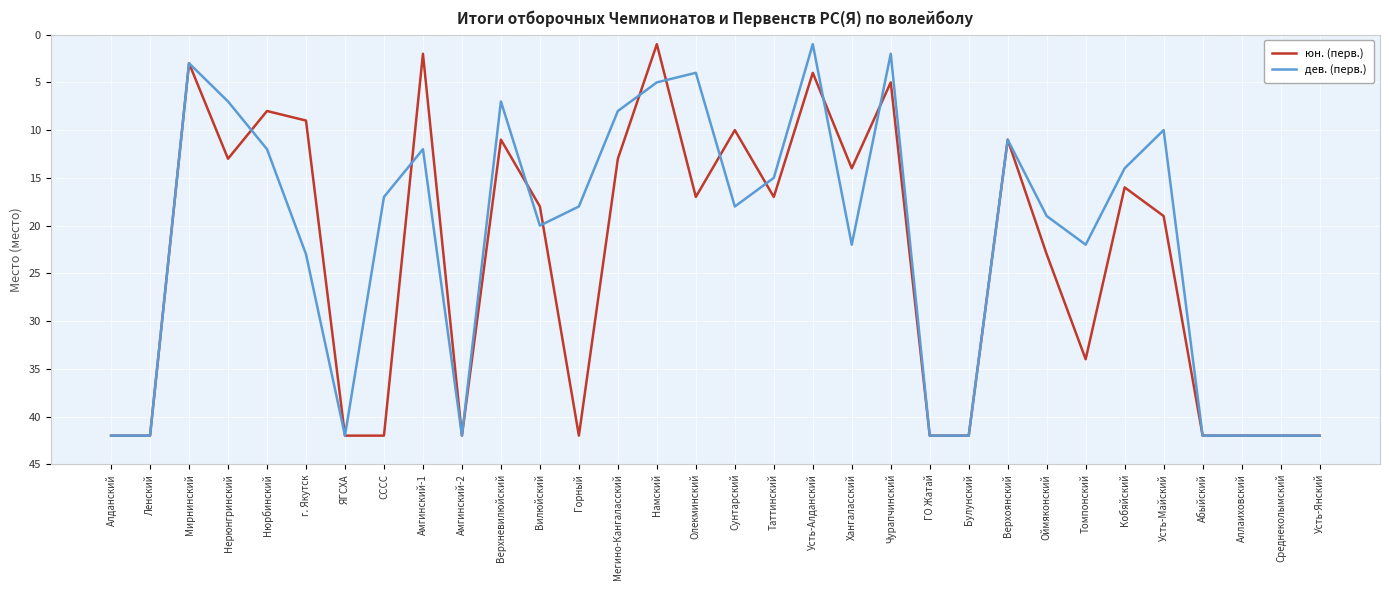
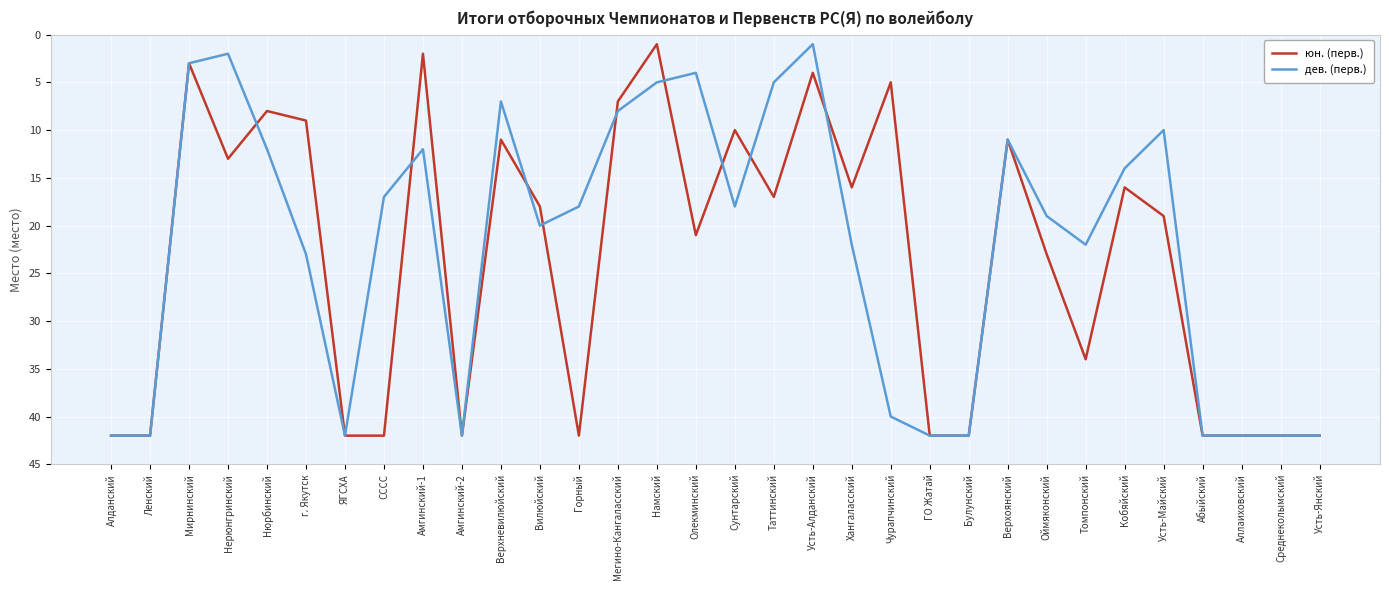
дев. (перв.), Нерюнгринский: 7 -> 2
юн. (перв.), Мегино-Кангаласский: 13 -> 7
юн. (перв.), Олекминский: 17 -> 21
дев. (перв.), Таттинский: 15 -> 5
юн. (перв.), Хангаласский: 14 -> 16
дев. (перв.), Чурапчинский: 2 -> 40
